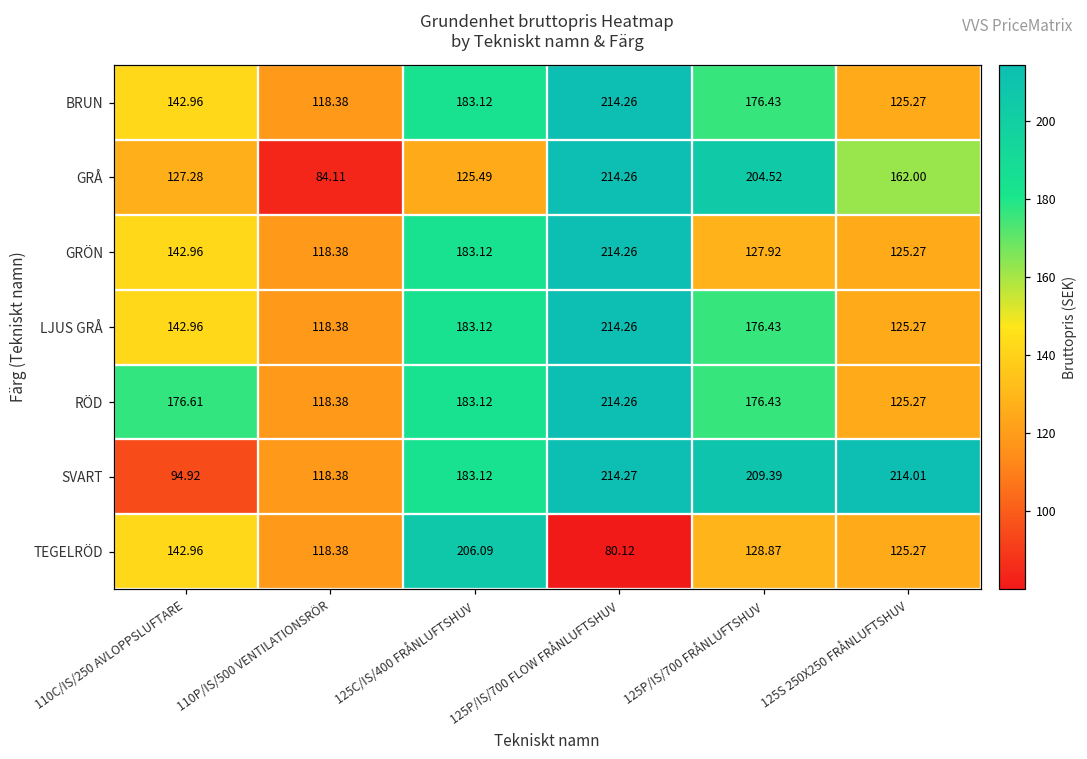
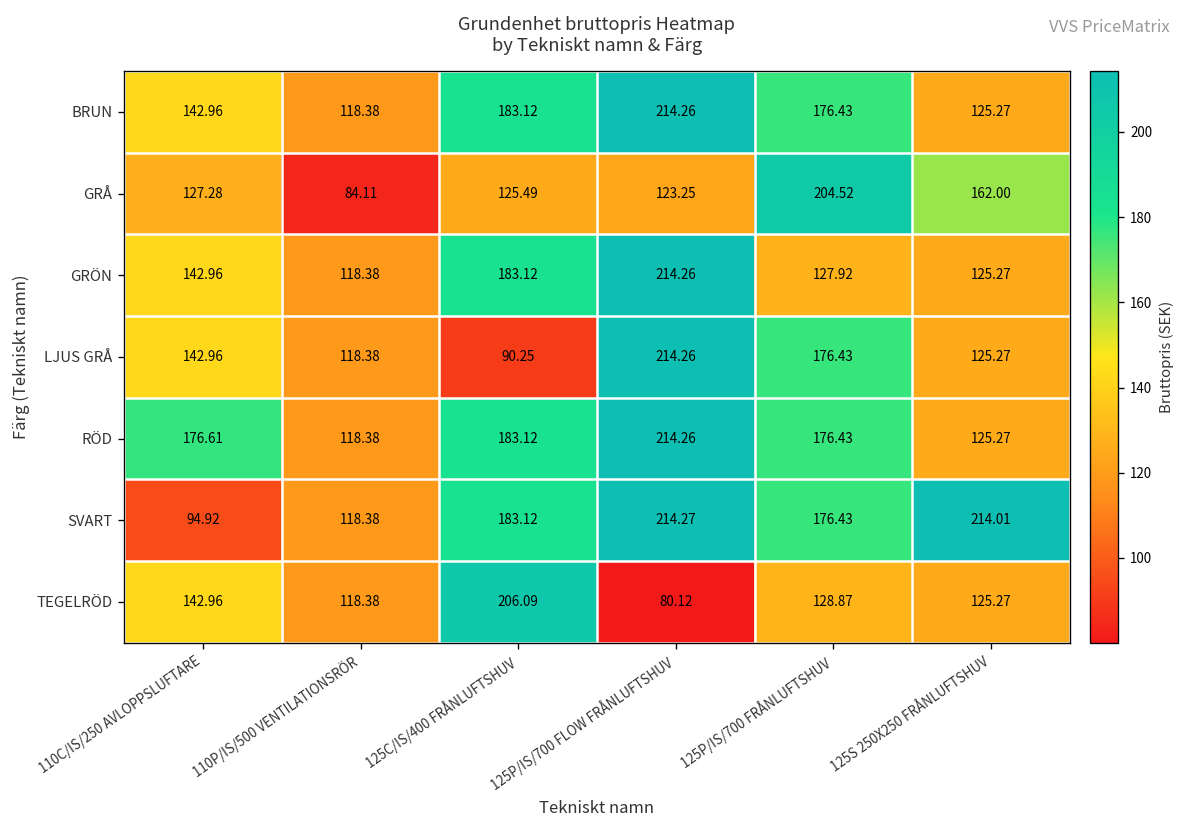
GRÅ, 125P/IS/700 FLOW FRÅNLUFTSHUV: 214.26 -> 123.25
LJUS GRÅ, 125C/IS/400 FRÅNLUFTSHUV: 183.12 -> 90.25
SVART, 125P/IS/700 FRÅNLUFTSHUV: 209.39 -> 176.43
